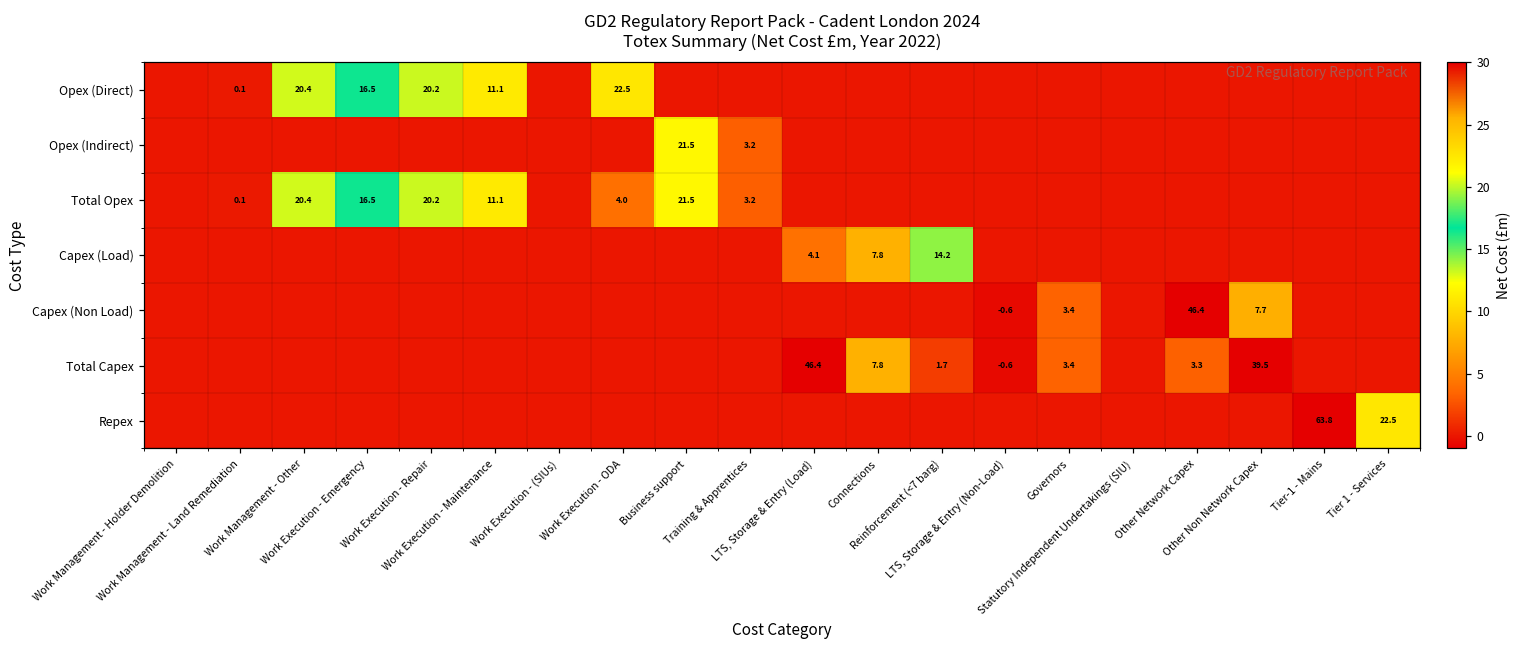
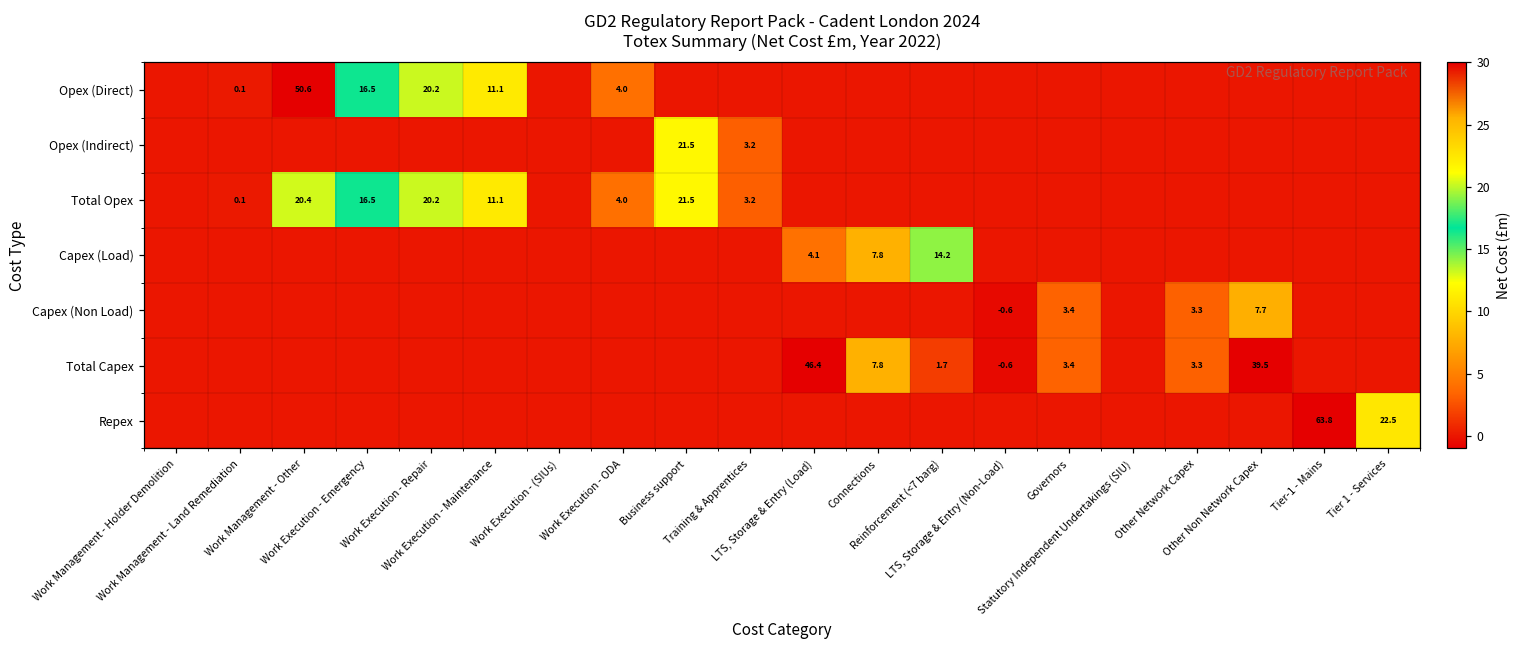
Opex (Direct), Work Management - Other: 20.4 -> 50.6
Opex (Direct), Work Execution - ODA: 22.5 -> 4.0
Capex (Non Load), Other Network Capex: 46.4 -> 3.3
